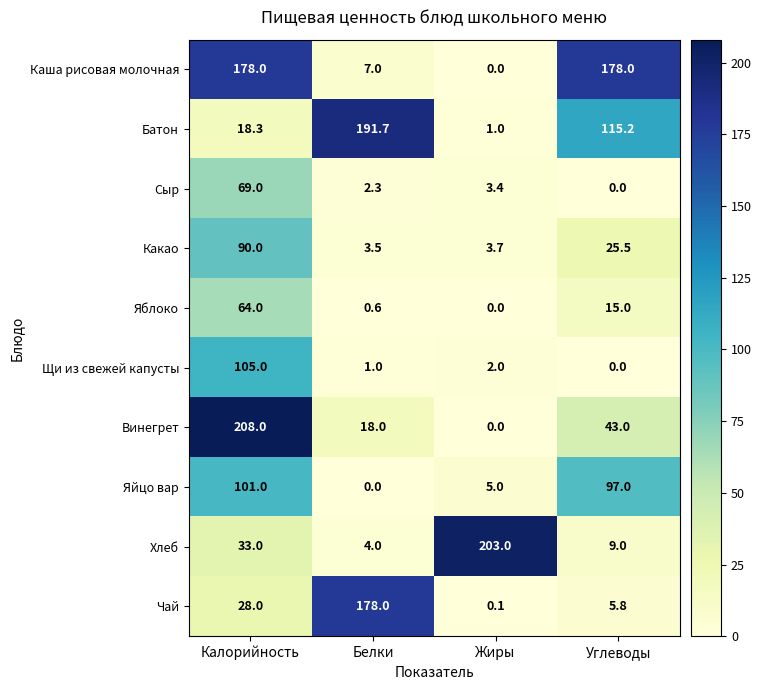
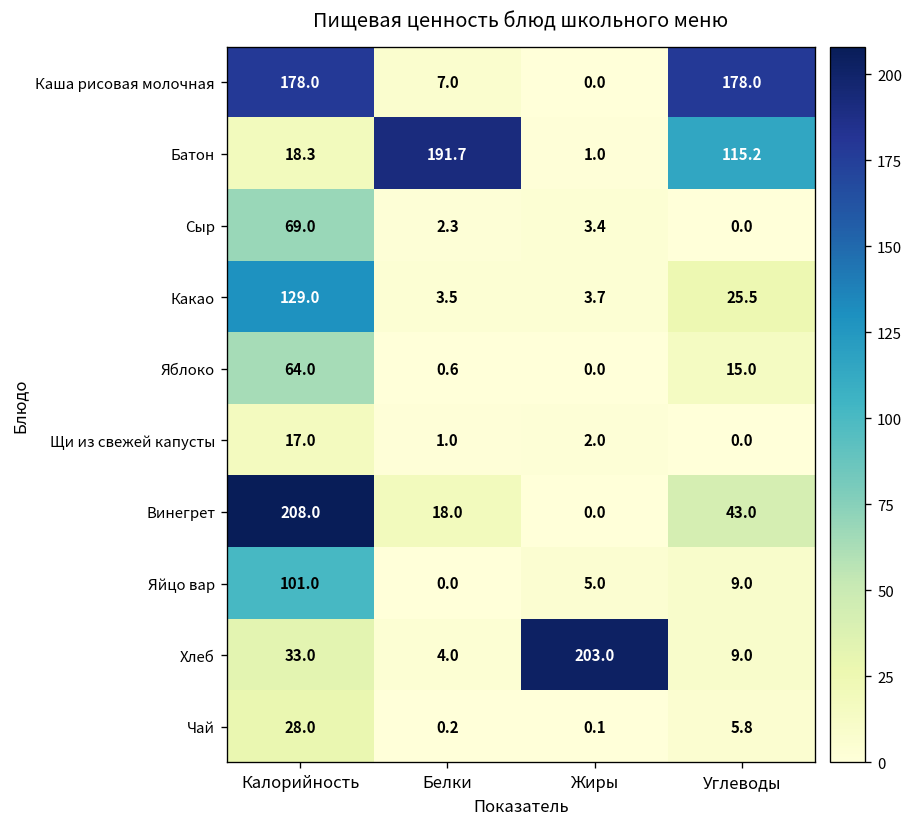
Какао, Калорийность: 90.0 -> 129.0
Щи из свежей капусты, Калорийность: 105.0 -> 17.0
Яйцо вар, Углеводы: 97.0 -> 9.0
Чай, Белки: 178.0 -> 0.2
